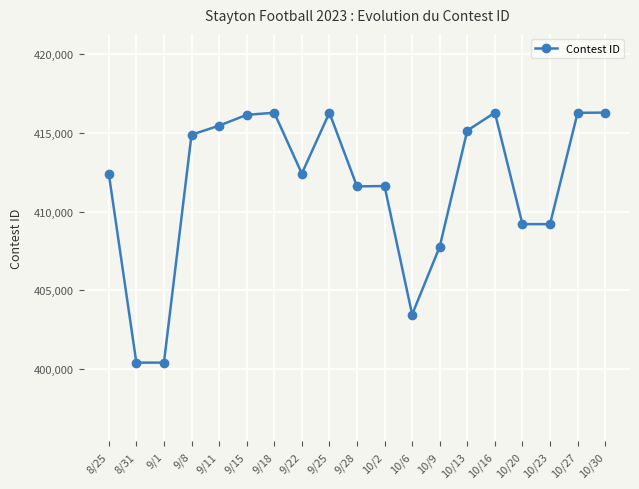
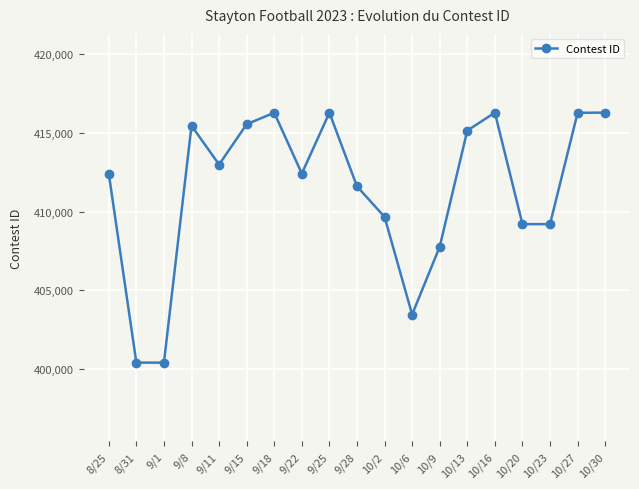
9/8: 414,900 -> 415,500
9/11: 415,500 -> 413,000
9/15: 416,100 -> 415,600
10/2: 411,600 -> 409,700
